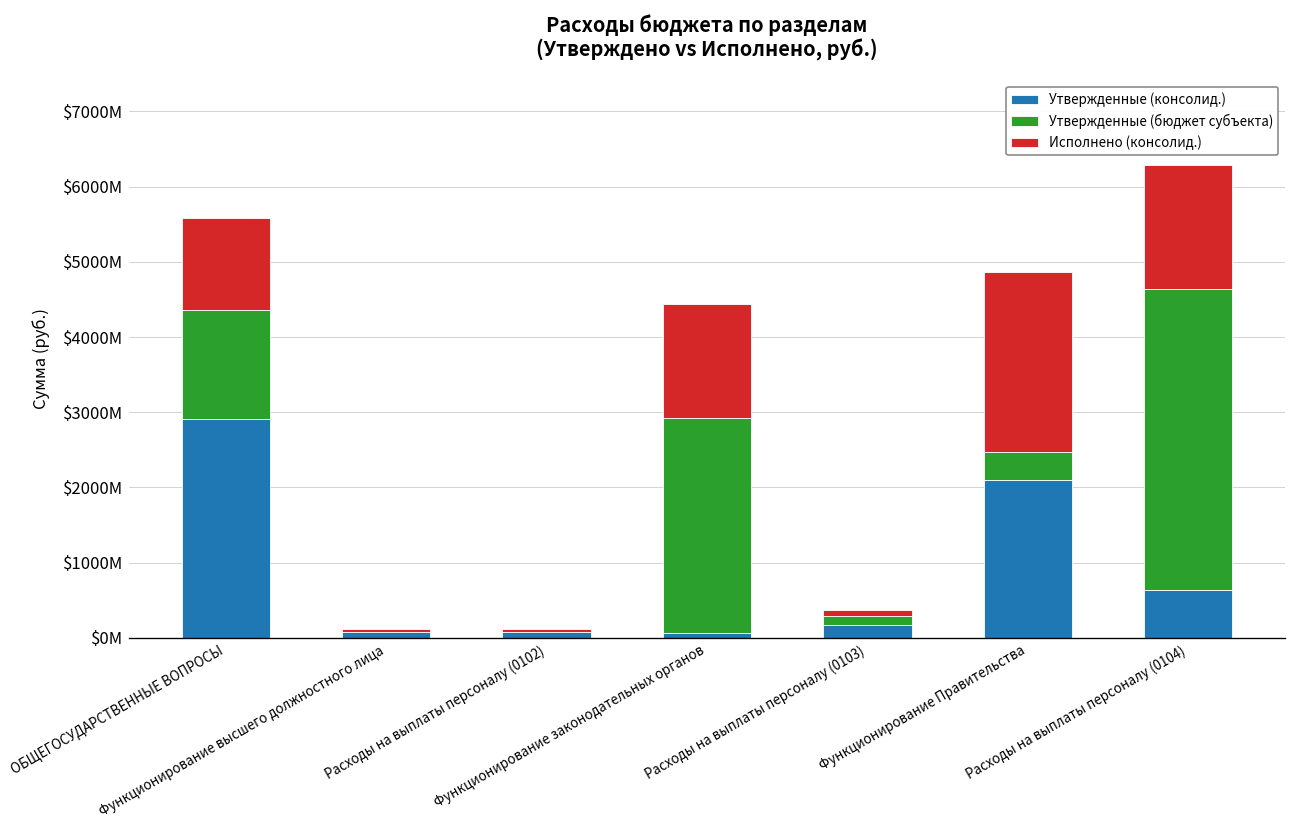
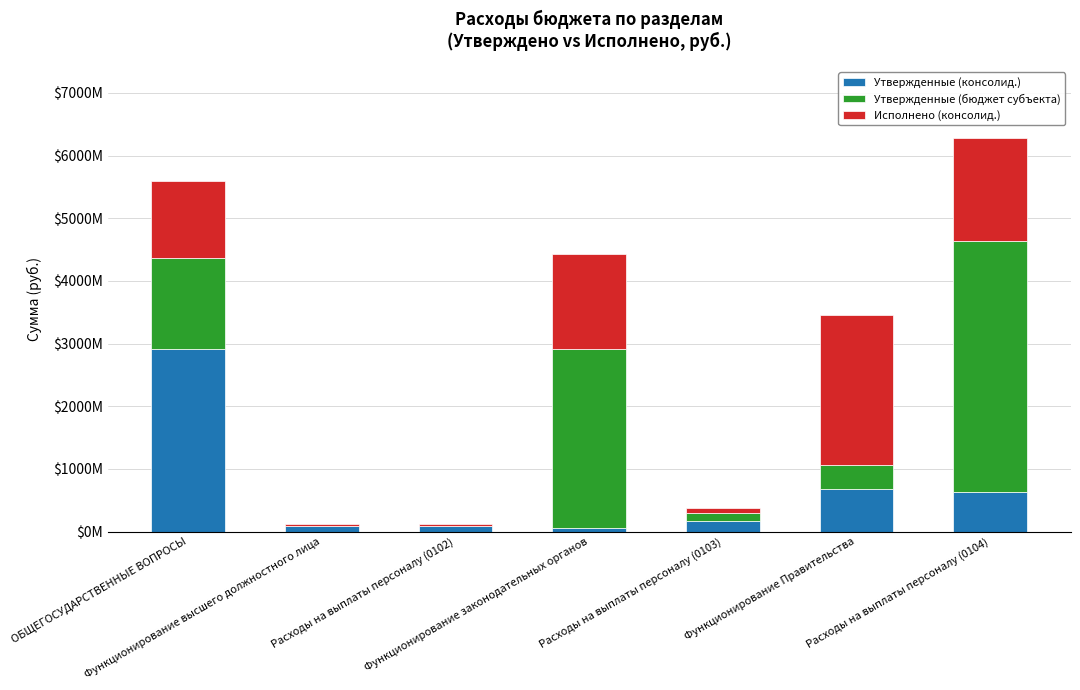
Утвержденные (консолид.), Функционирование Правительства: $2100000000 -> $700000000
